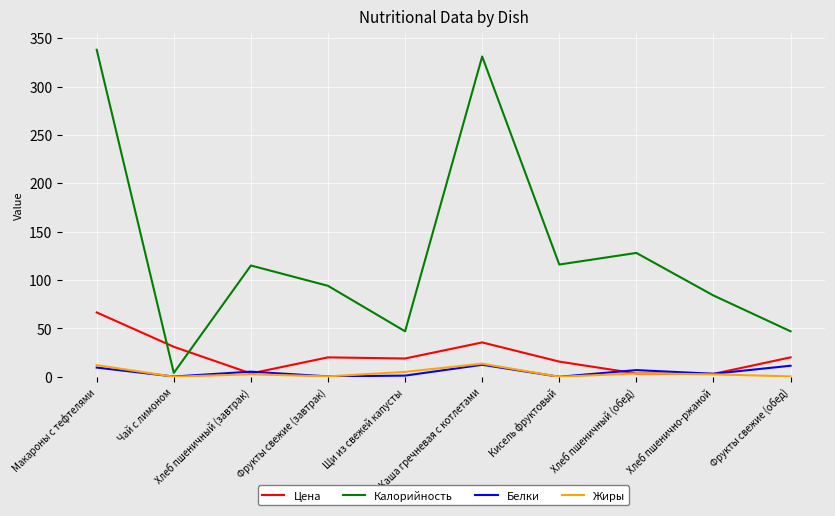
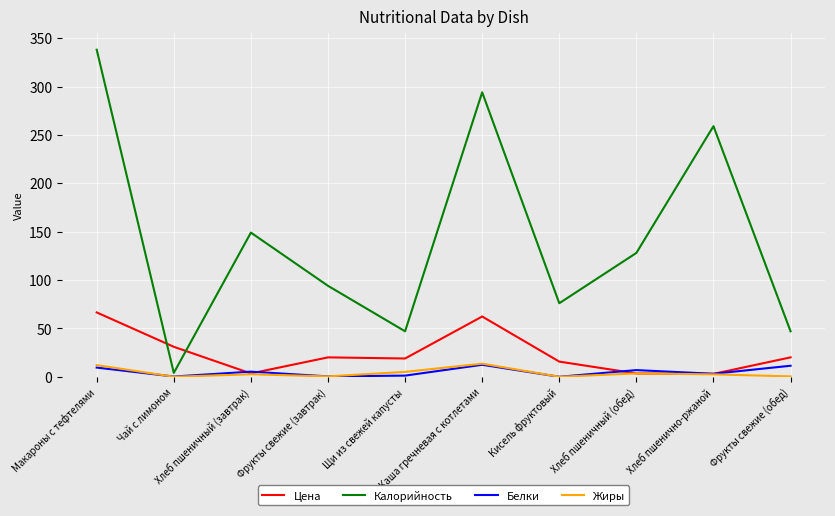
Калорийность, Хлеб пшеничный (завтрак): 120 -> 150
Цена, Каша гречневая с котлетами: 40 -> 60
Калорийность, Каша гречневая с котлетами: 330 -> 290
Калорийность, Кисель фруктовый: 120 -> 80
Калорийность, Хлеб пшенично-ржаной: 80 -> 260
